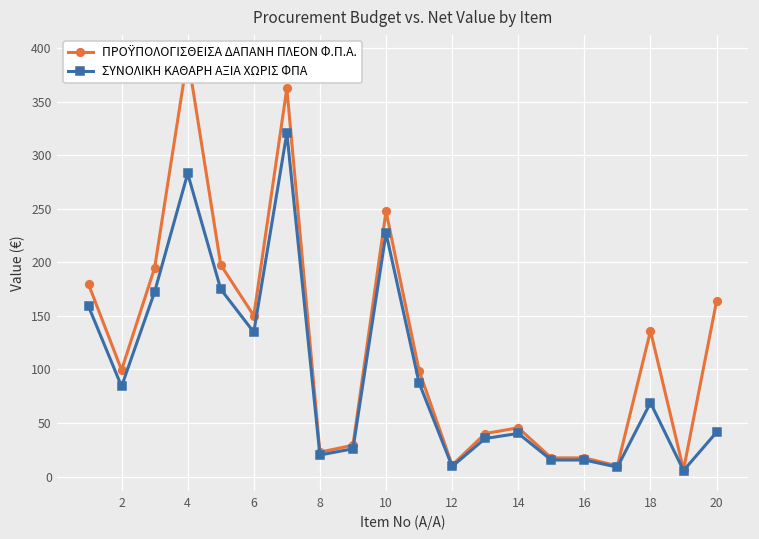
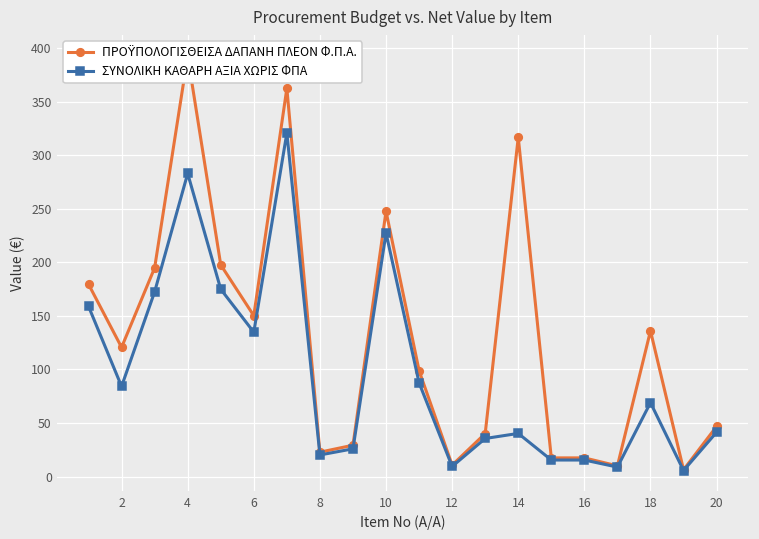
ΠΡΟΫΠΟΛΟΓΙΣΘΕΙΣΑ ΔΑΠΑΝΗ ΠΛΕΟΝ Φ.Π.Α., 2: 100 -> 120
ΠΡΟΫΠΟΛΟΓΙΣΘΕΙΣΑ ΔΑΠΑΝΗ ΠΛΕΟΝ Φ.Π.Α., 14: 50 -> 320
ΠΡΟΫΠΟΛΟΓΙΣΘΕΙΣΑ ΔΑΠΑΝΗ ΠΛΕΟΝ Φ.Π.Α., 20: 160 -> 50
